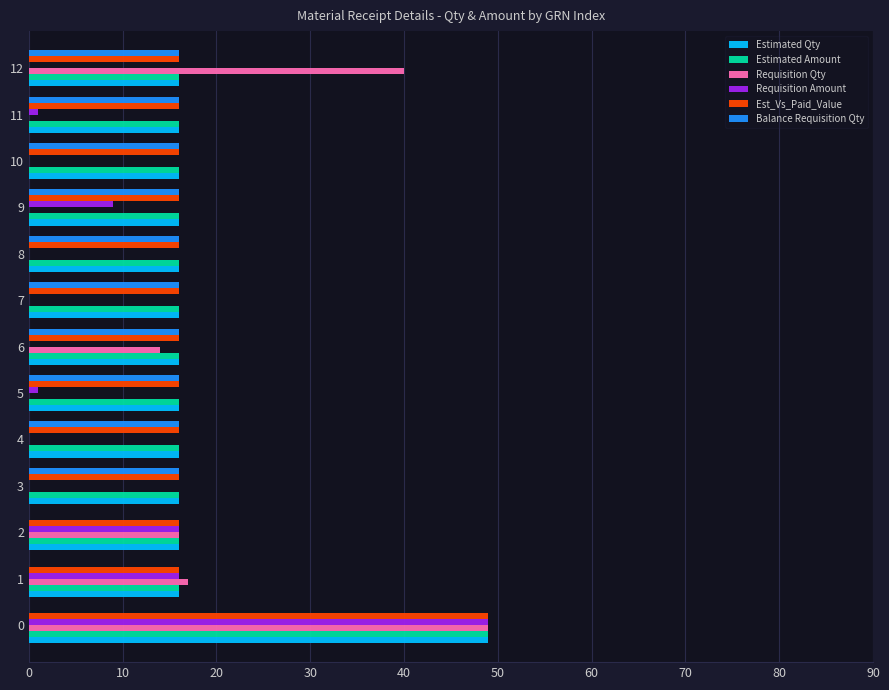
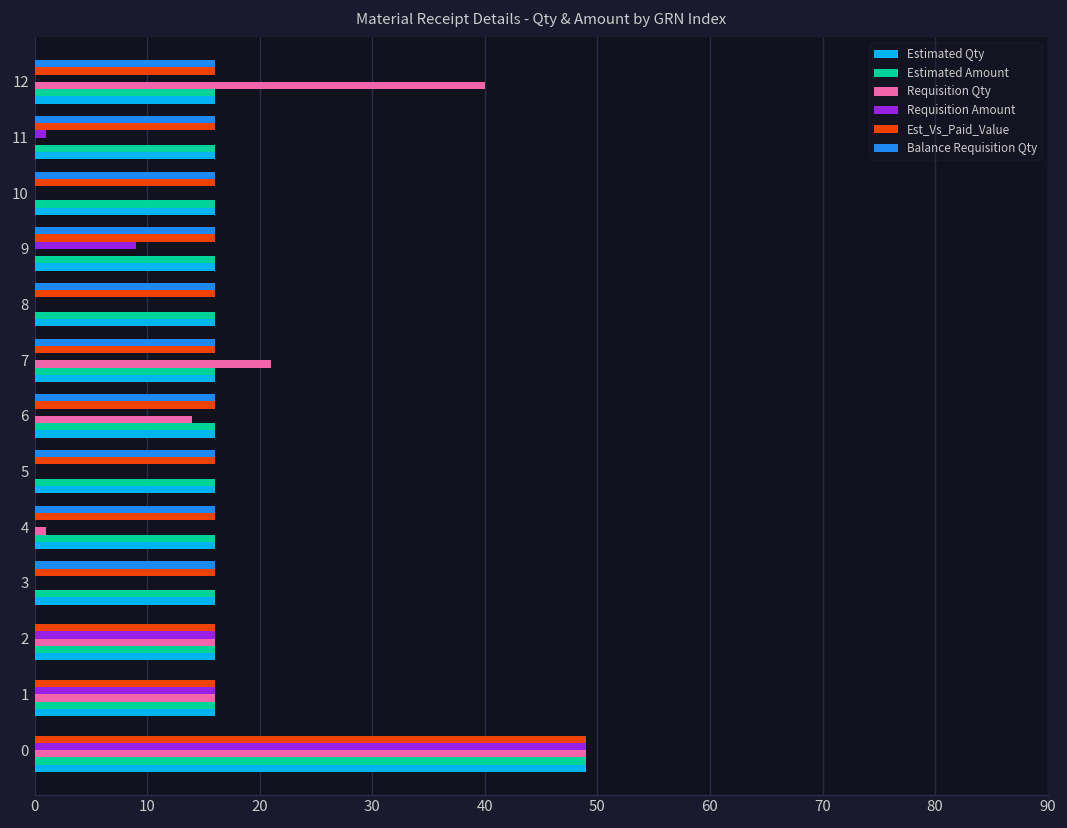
Requisition Qty, 7: 0 -> 21
Requisition Amount, 5: 1 -> 0
Requisition Qty, 4: 0 -> 1
Requisition Qty, 1: 17 -> 16
